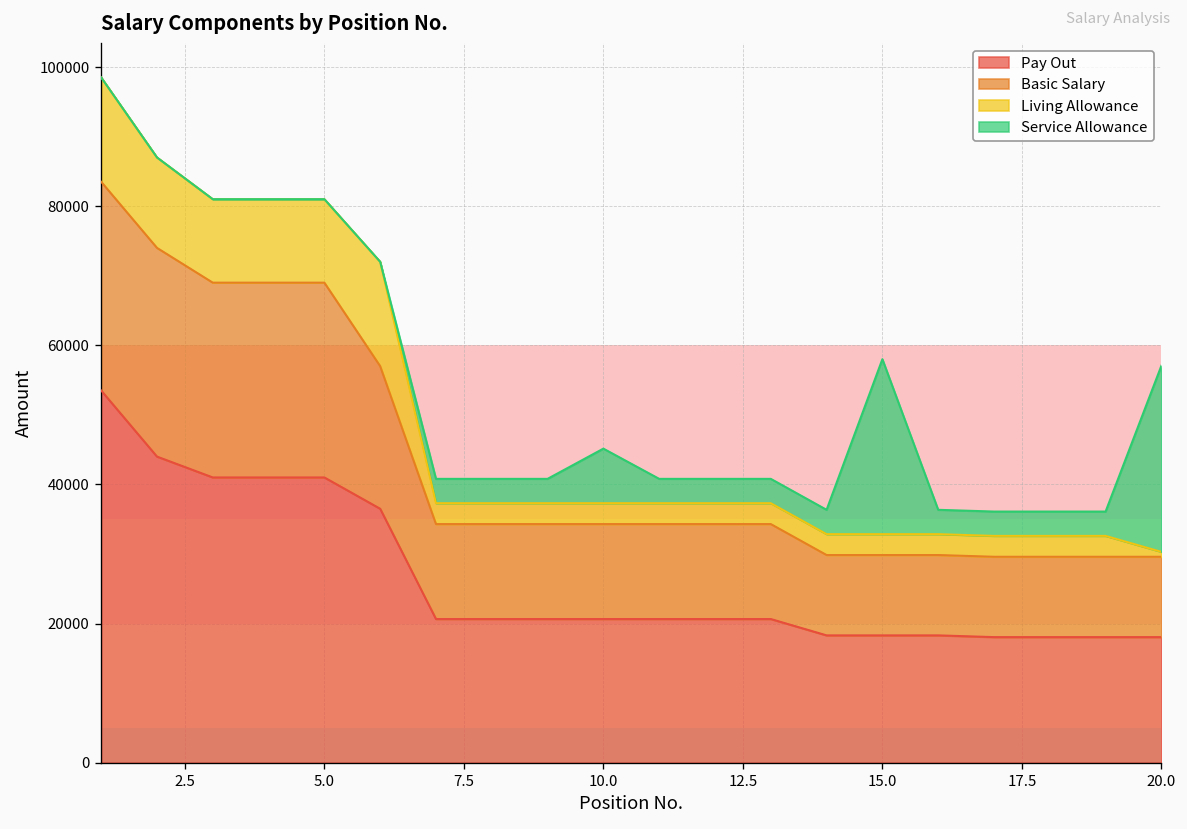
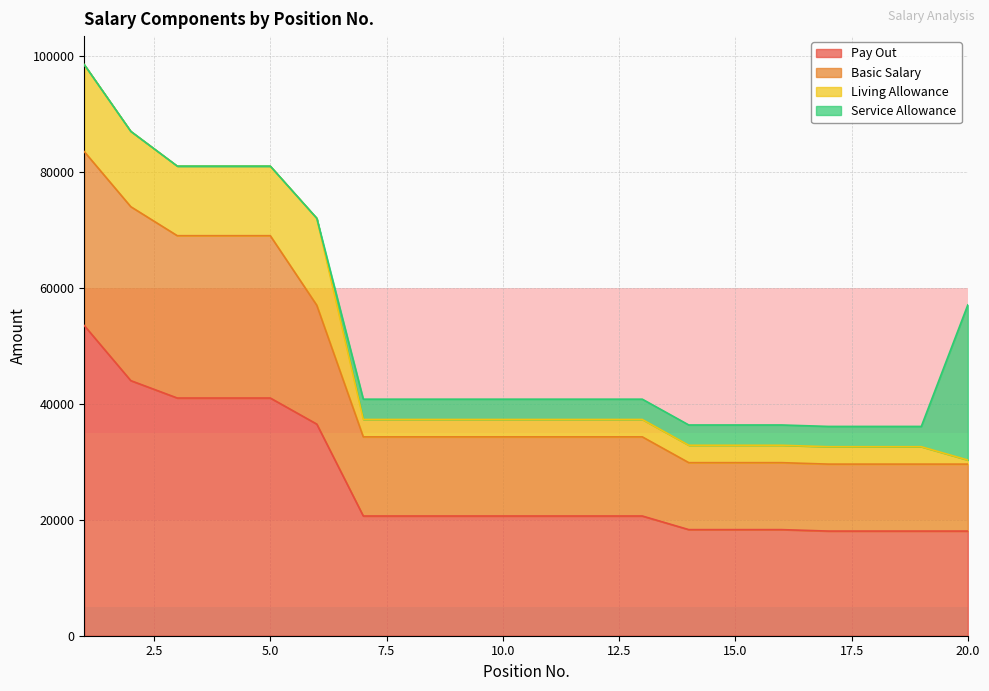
Service Allowance, 10.0: 8000 -> 4000
Service Allowance, 15.0: 25000 -> 4000
